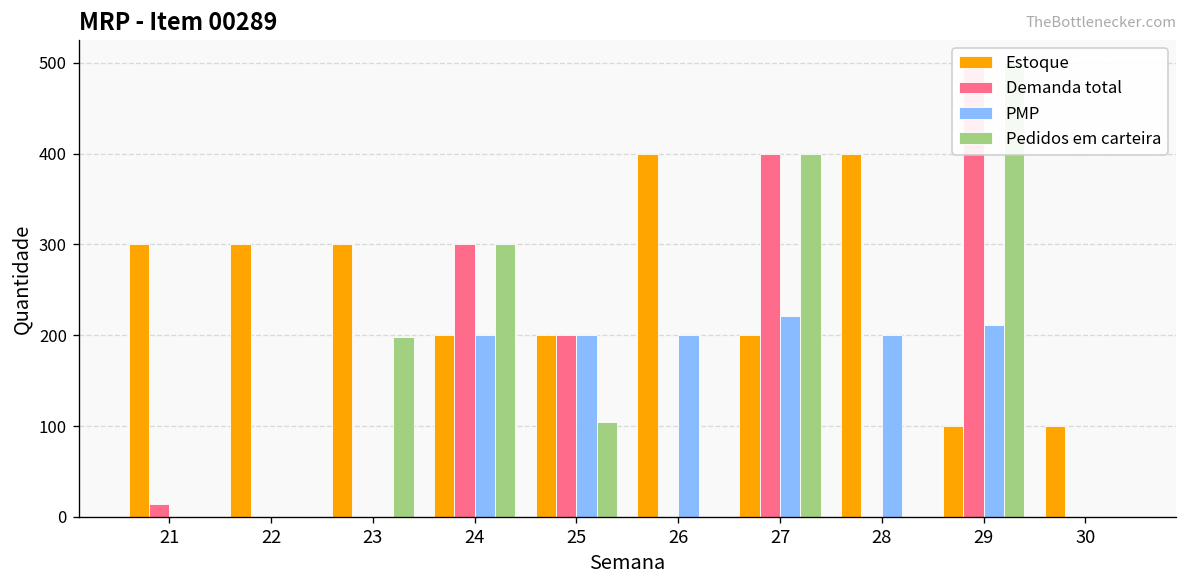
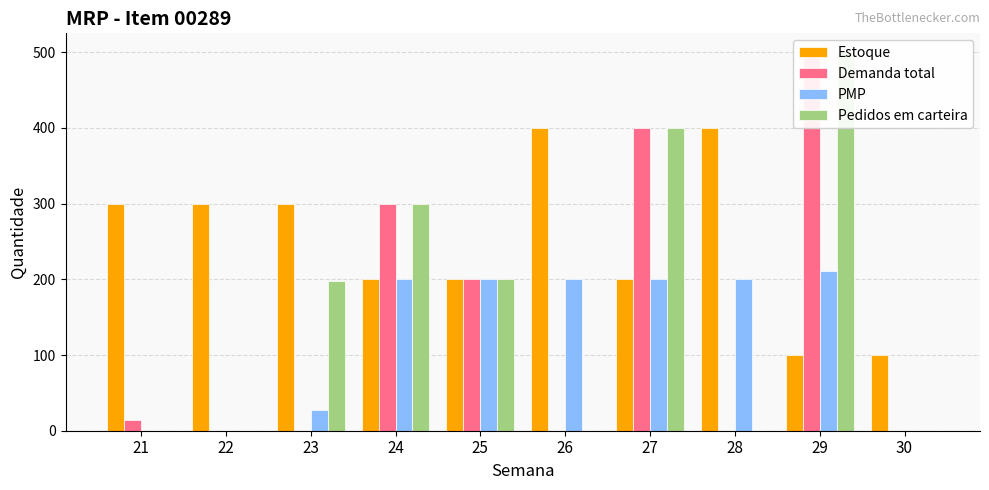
PMP, 23: 0 -> 30
Pedidos em carteira, 25: 100 -> 200
PMP, 27: 220 -> 200
